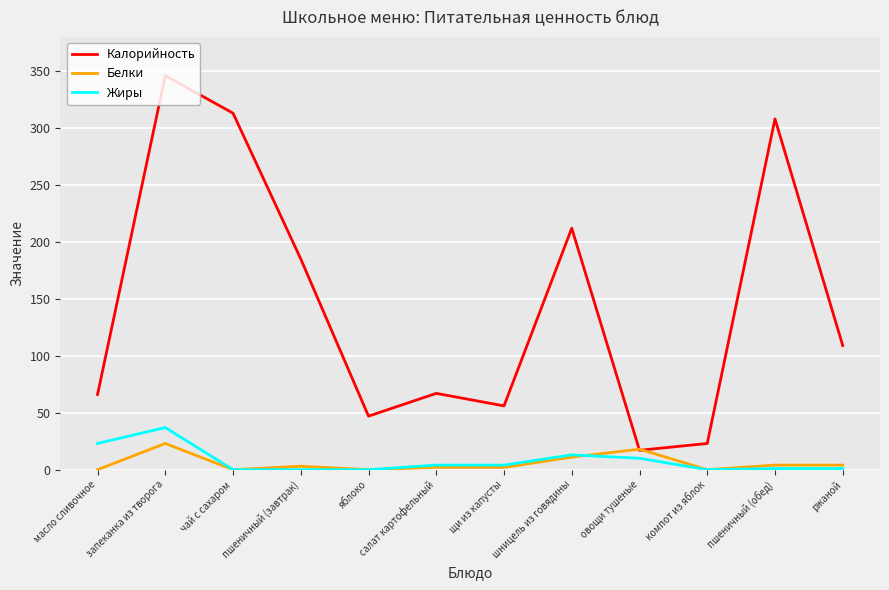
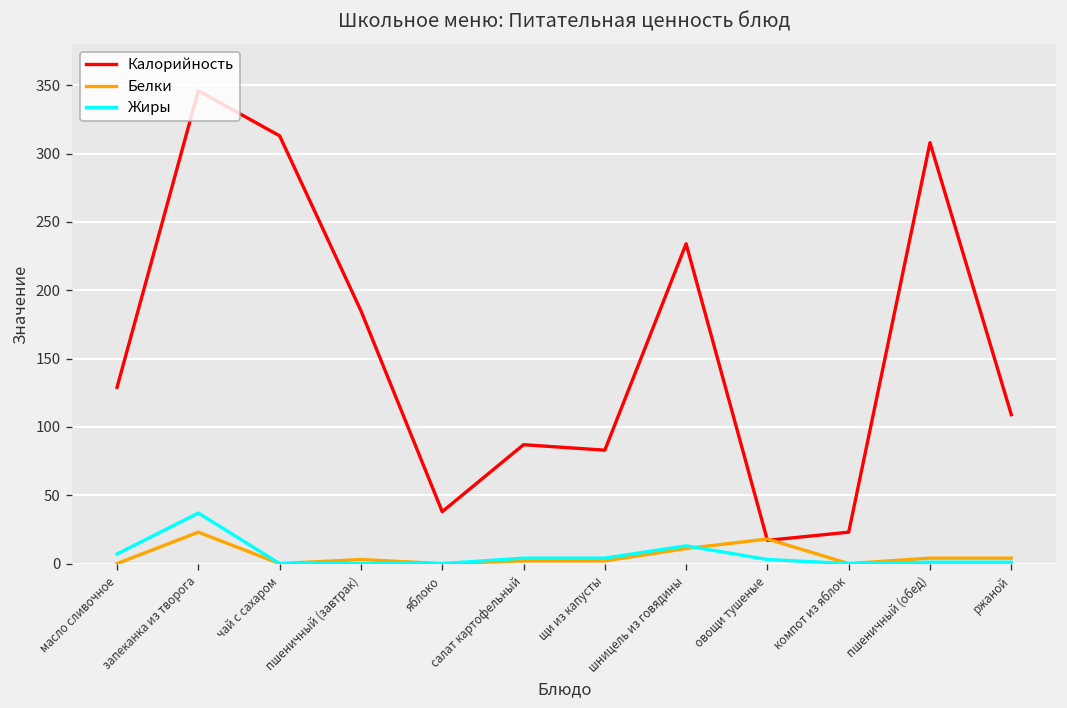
Калорийность, масло сливочное: 66 -> 129
Жиры, масло сливочное: 23 -> 7
Калорийность, яблоко: 47 -> 38
Калорийность, салат картофельный: 67 -> 87
Калорийность, щи из капусты: 56 -> 83
Калорийность, шницель из говядины: 212 -> 234
Жиры, овощи тушеные: 10 -> 3
